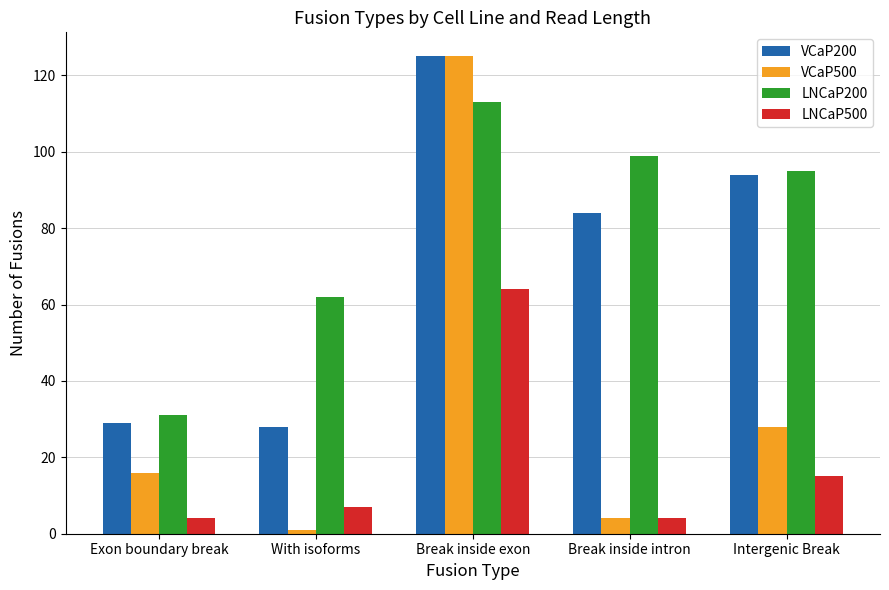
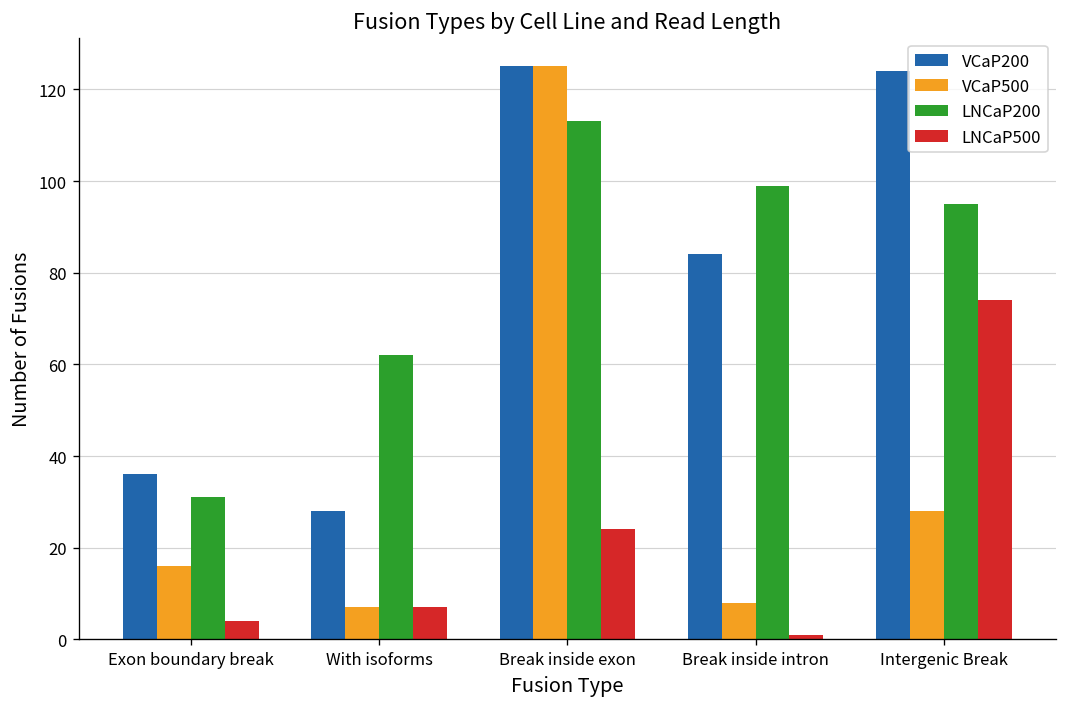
VCaP200, Exon boundary break: 29 -> 36
VCaP500, With isoforms: 1 -> 7
LNCaP500, Break inside exon: 64 -> 24
VCaP500, Break inside intron: 4 -> 8
LNCaP500, Break inside intron: 4 -> 1
VCaP200, Intergenic Break: 94 -> 124
LNCaP500, Intergenic Break: 15 -> 74
